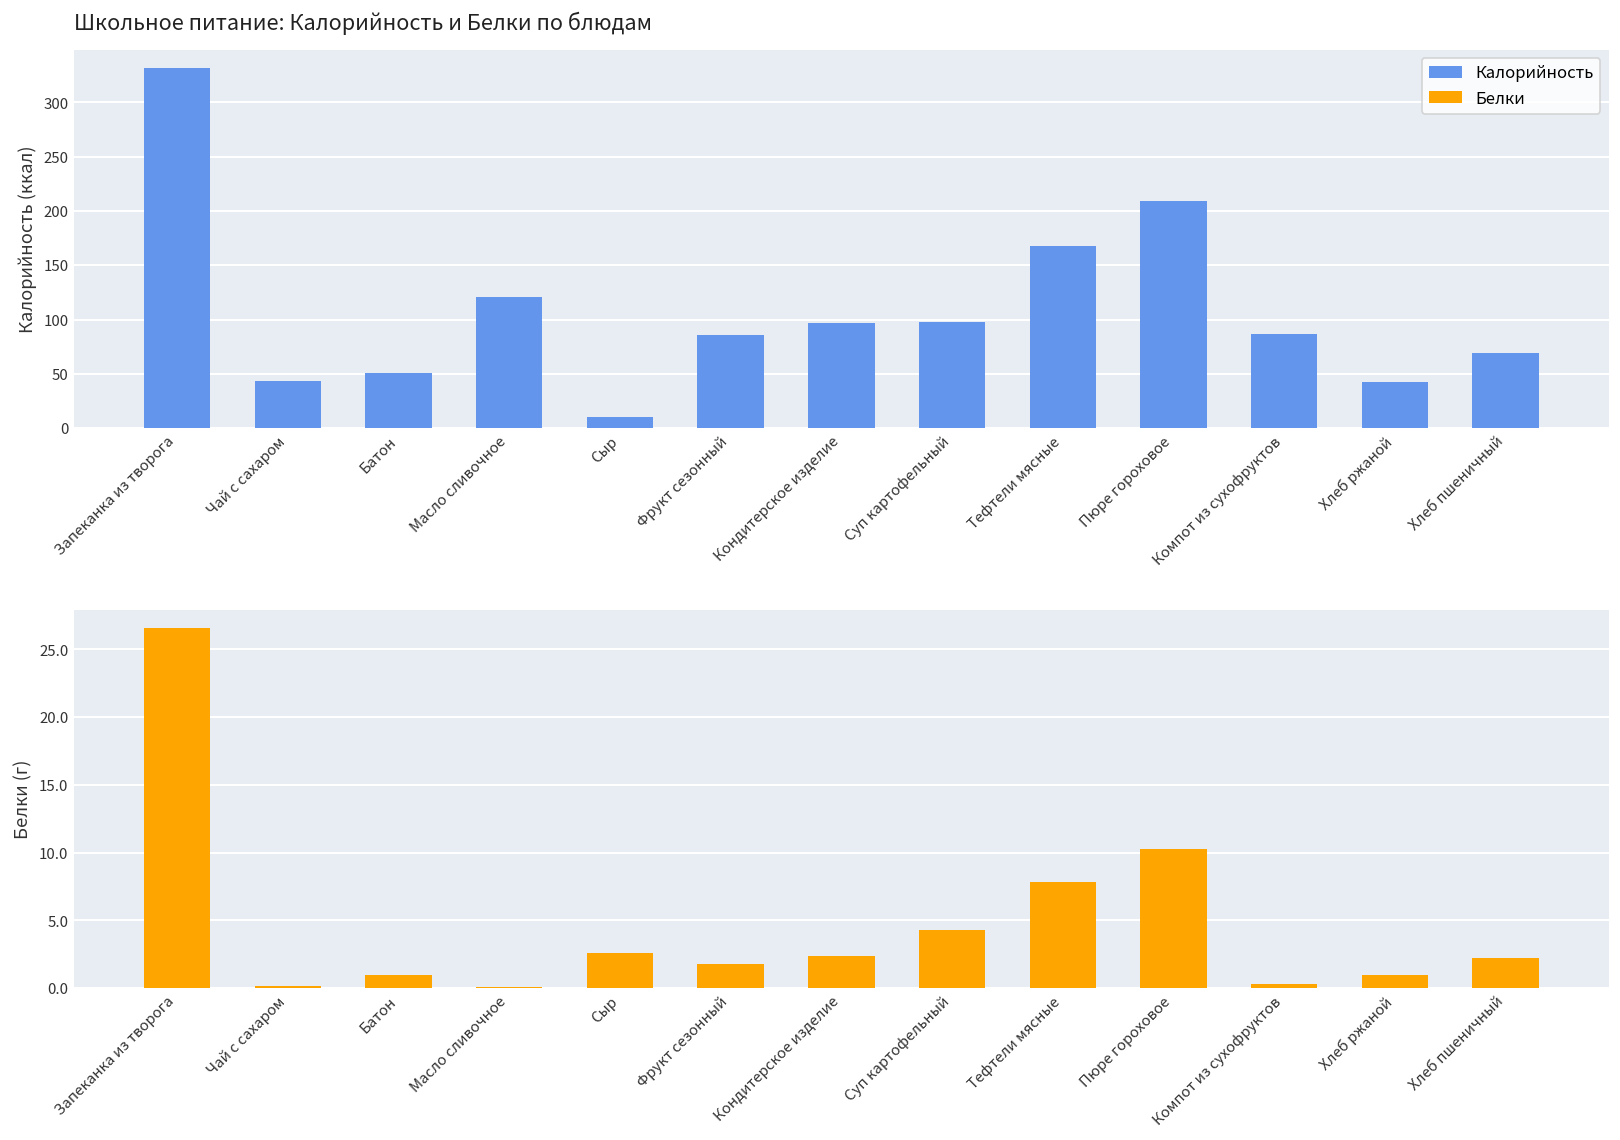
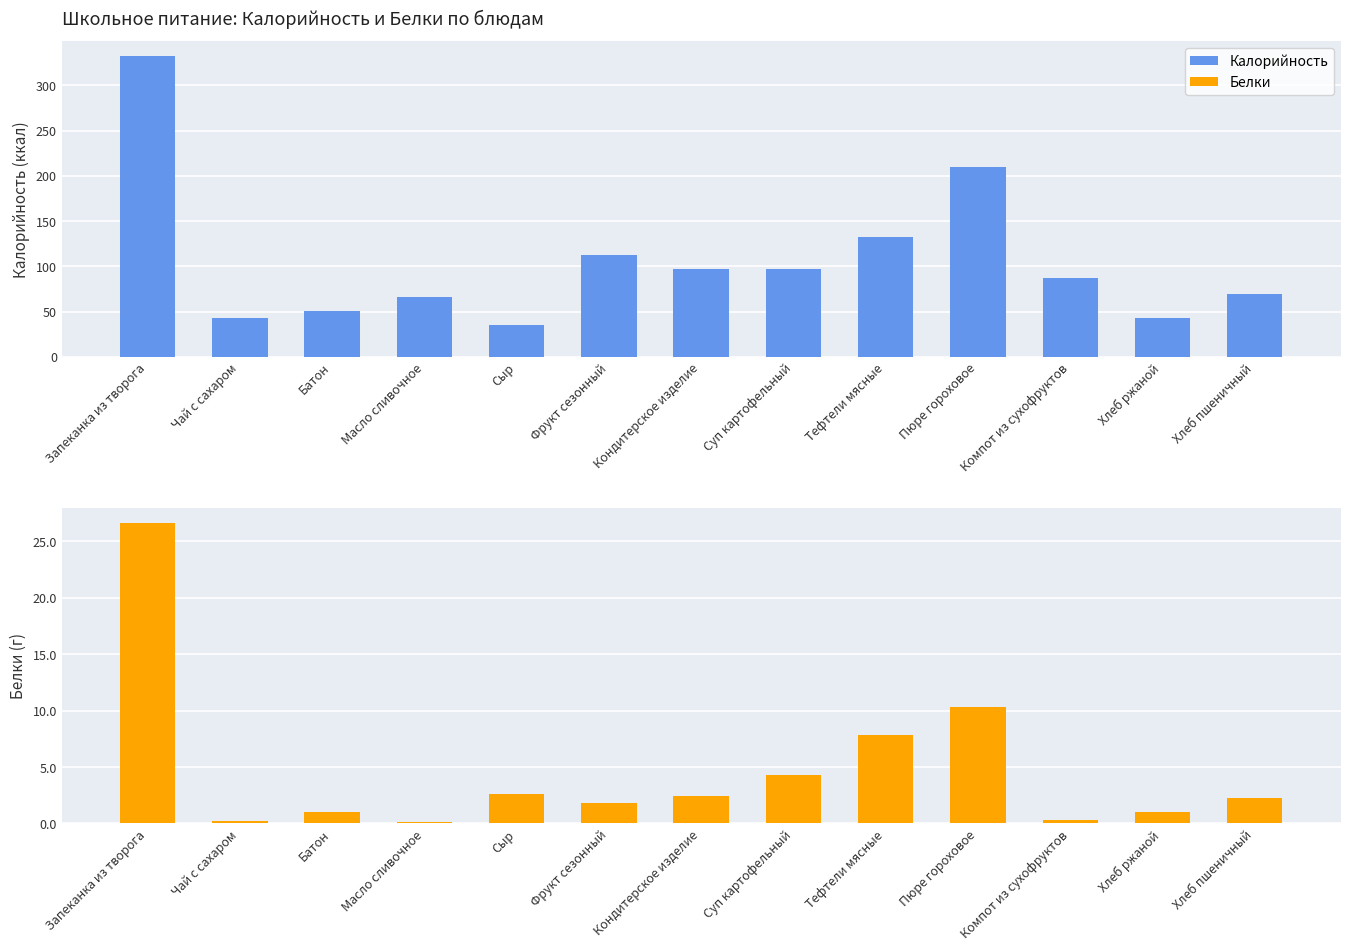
Школьное питание: Калорийность и Белки по блюдам, Масло сливочное: 120 -> 70
Школьное питание: Калорийность и Белки по блюдам, Сыр: 10 -> 30
Школьное питание: Калорийность и Белки по блюдам, Фрукт сезонный: 90 -> 110
Школьное питание: Калорийность и Белки по блюдам, Тефтели мясные: 170 -> 130
